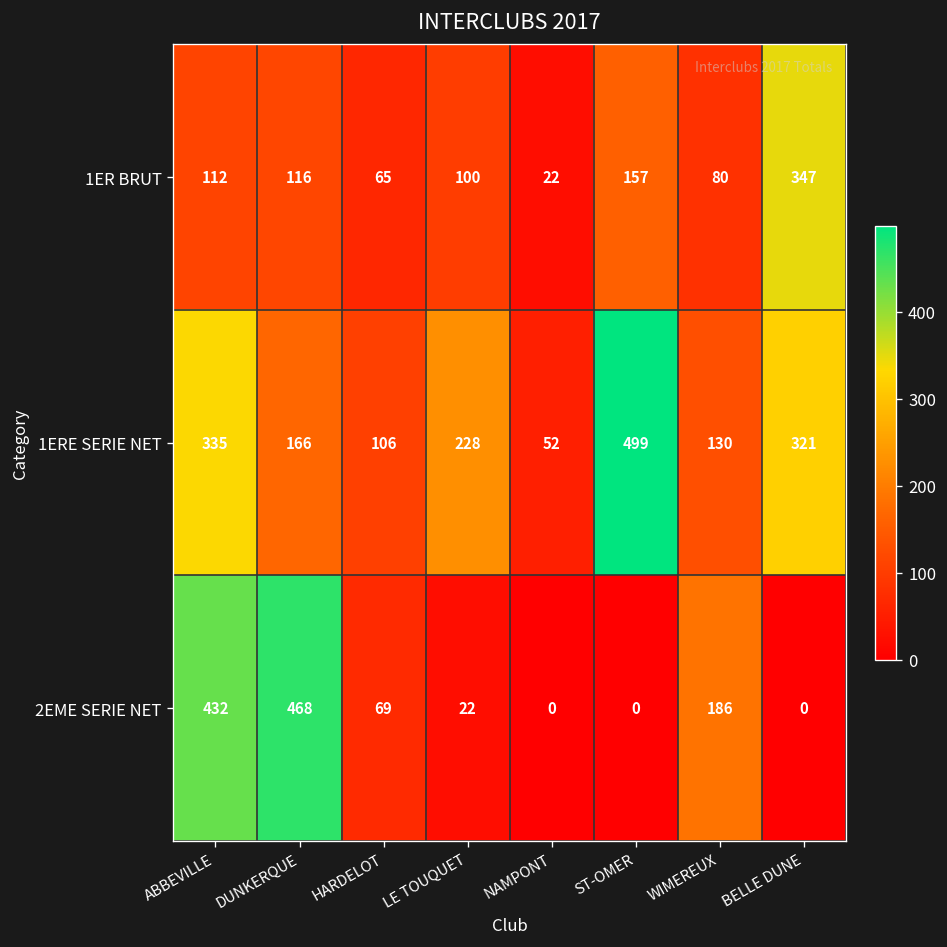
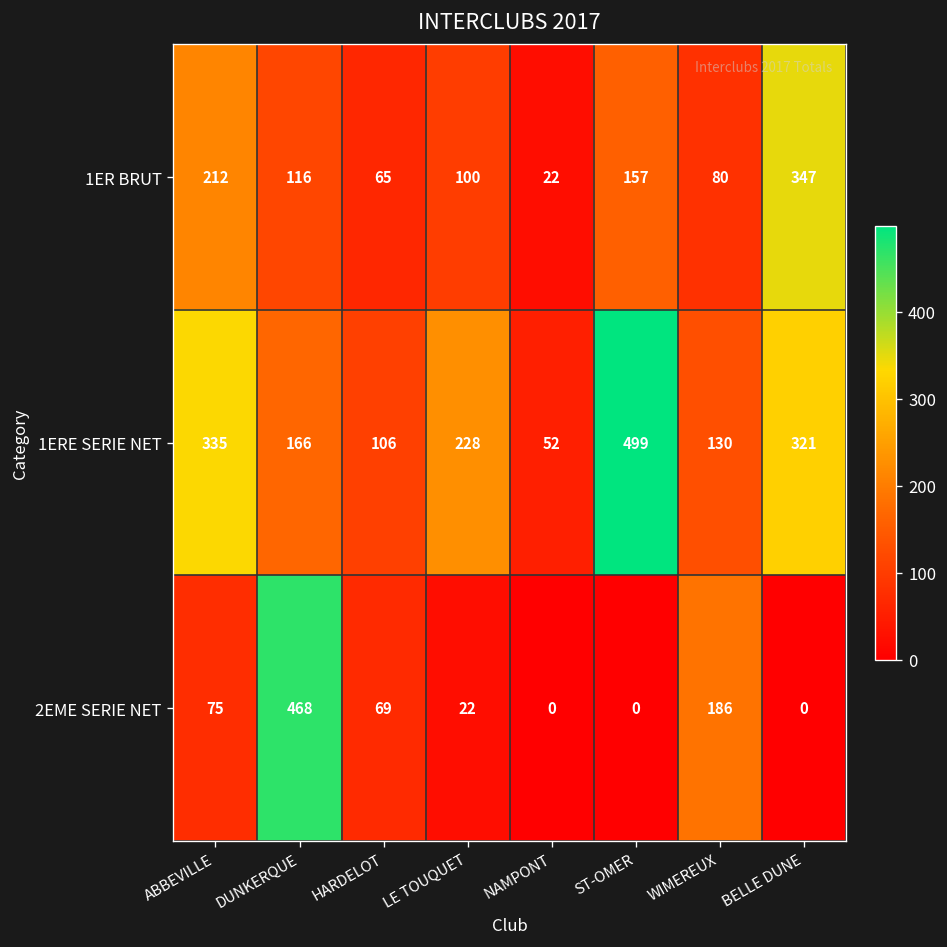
1ER BRUT, ABBEVILLE: 112 -> 212
2EME SERIE NET, ABBEVILLE: 432 -> 75
